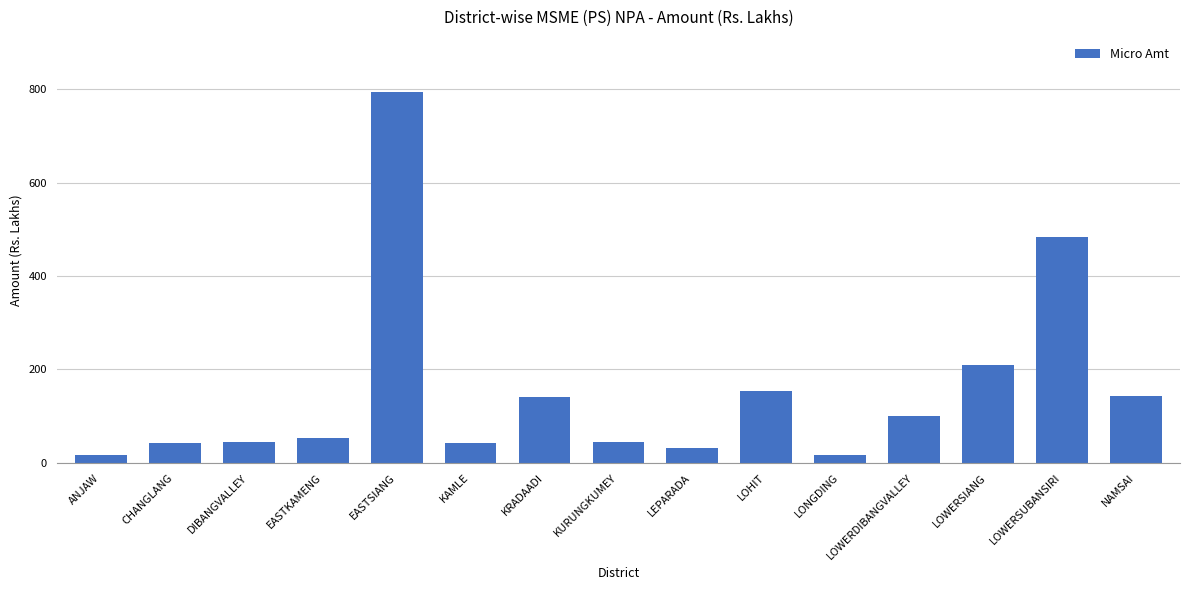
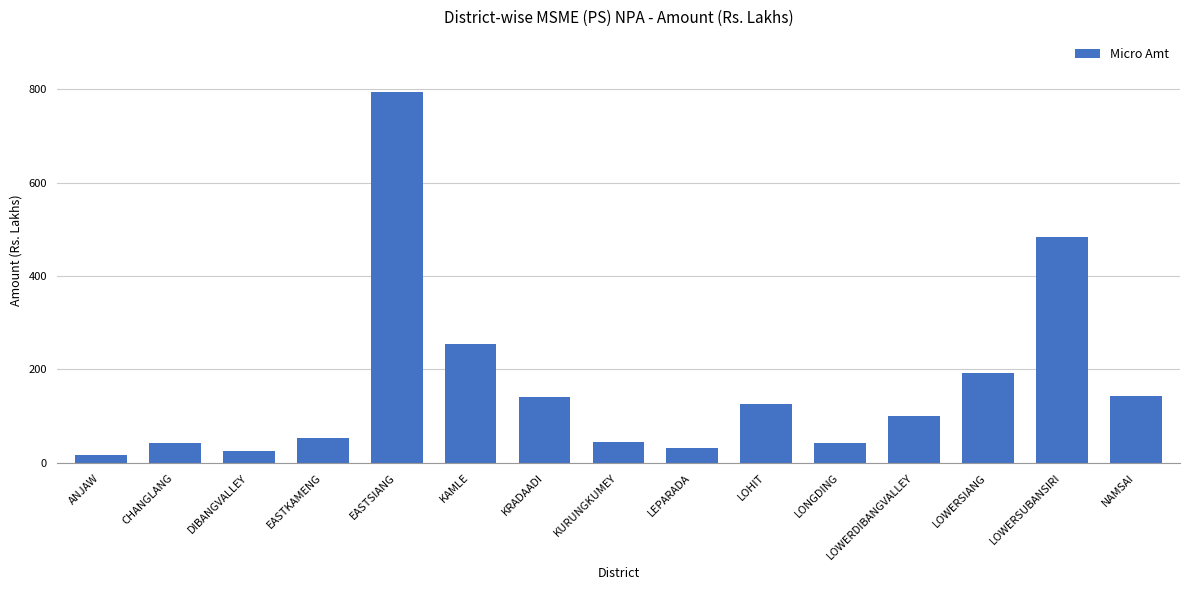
DIBANGVALLEY: 40 -> 30
KAMLE: 40 -> 250
LOHIT: 150 -> 130
LONGDING: 20 -> 40
LOWERSIANG: 210 -> 190
